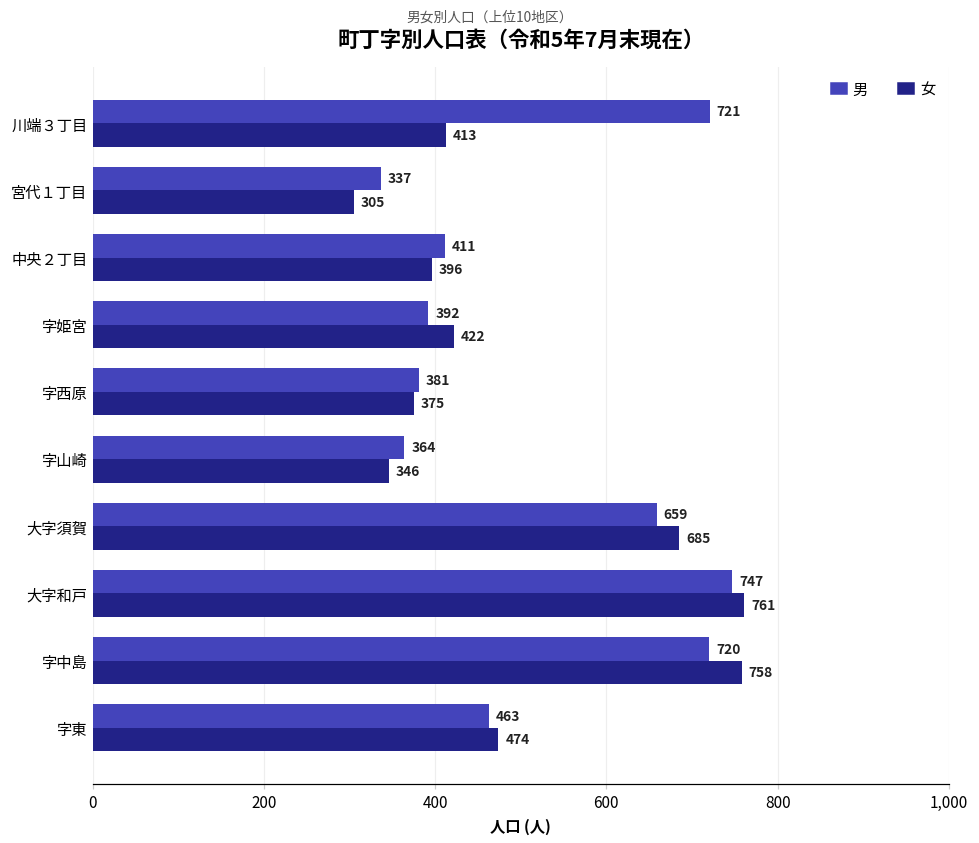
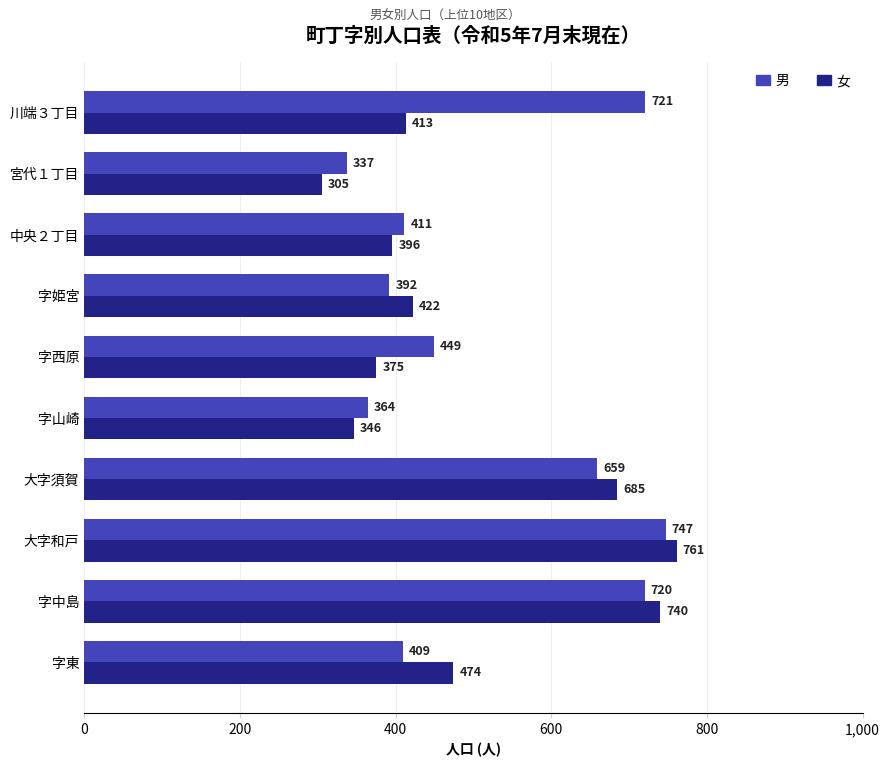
男, 字西原: 381 -> 449
女, 字中島: 758 -> 740
男, 字東: 463 -> 409
